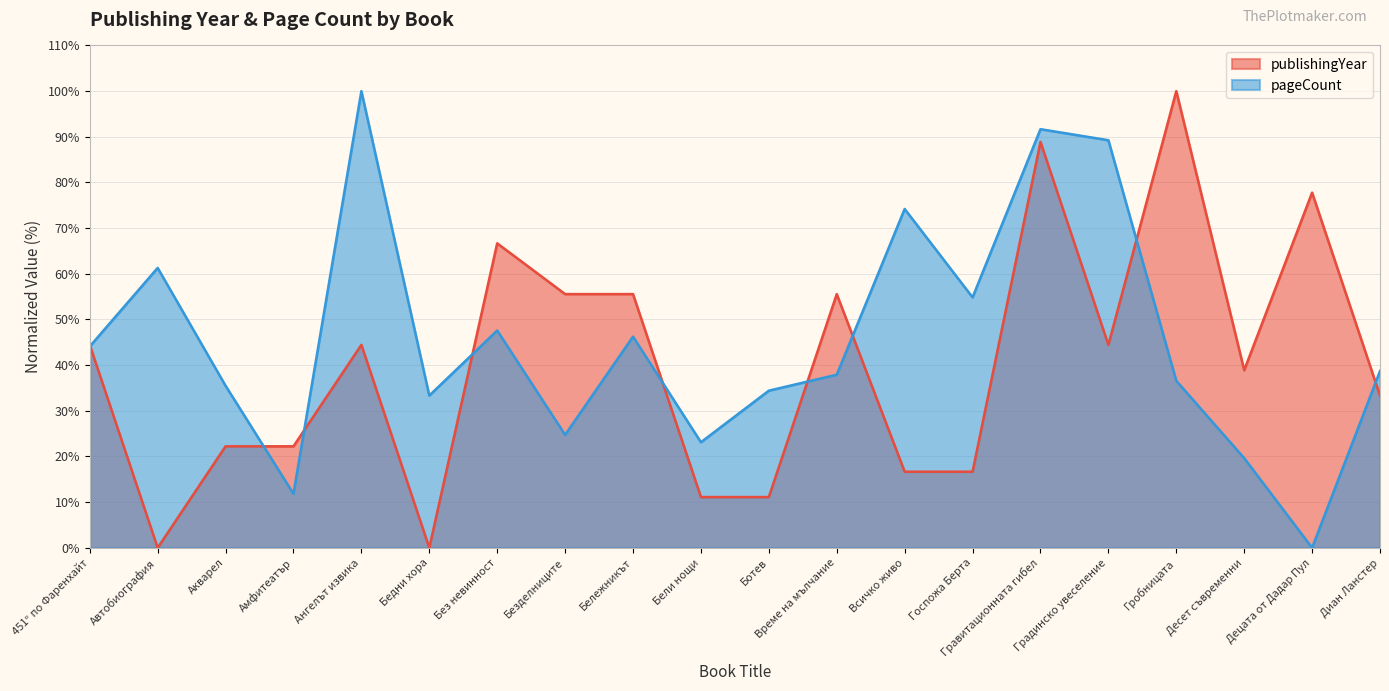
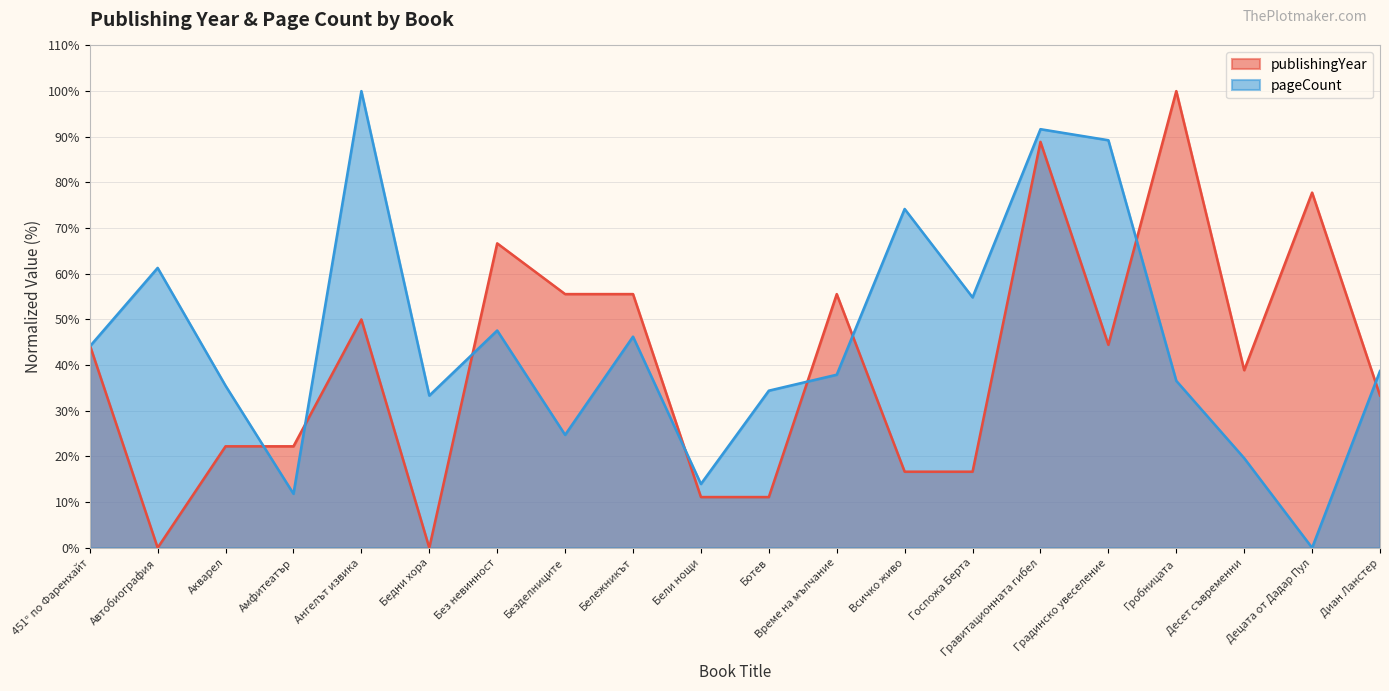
publishingYear, Ангелът извика: 44% -> 50%
pageCount, Бели нощи: 23% -> 14%
